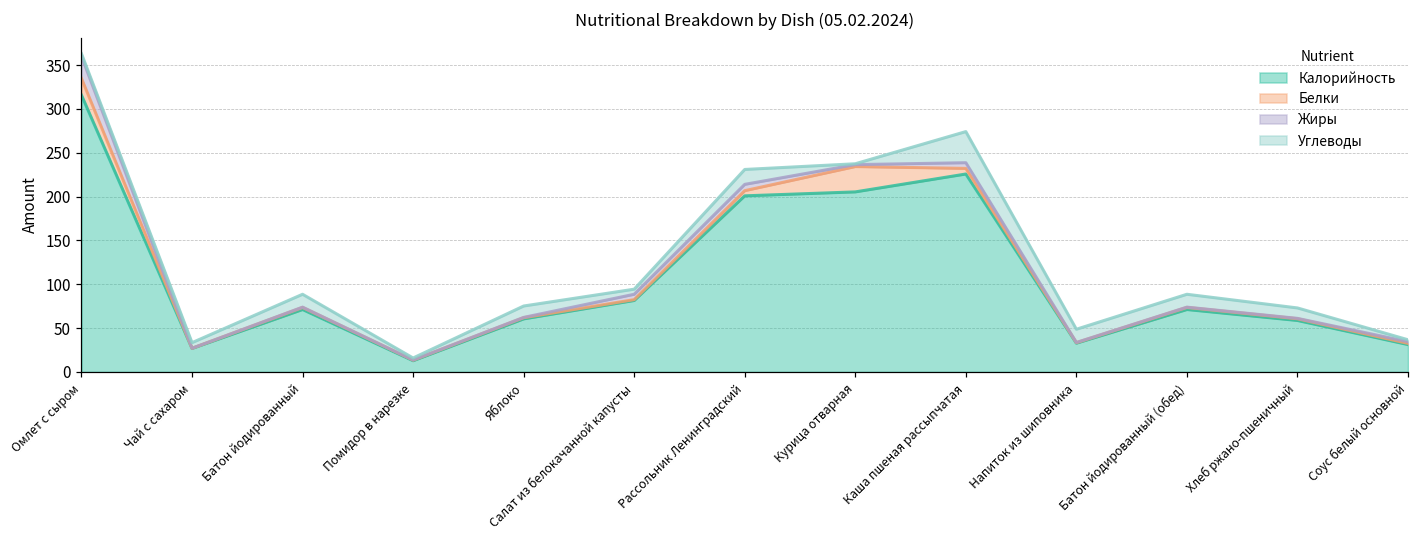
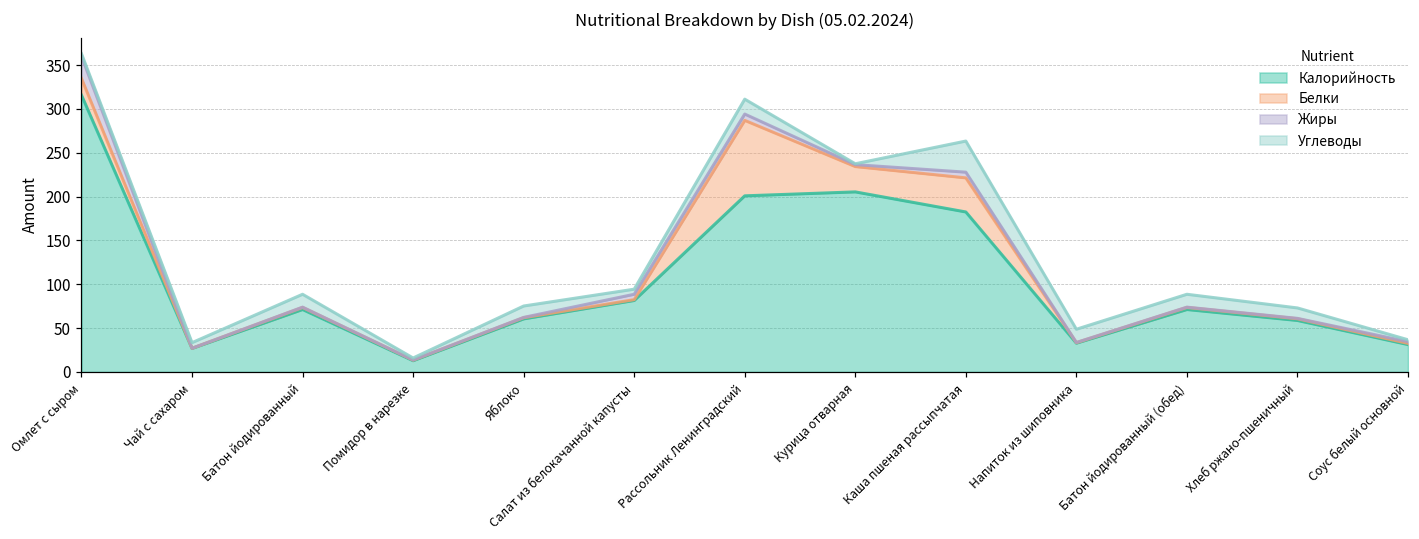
Белки, Рассольник Ленинградский: 10 -> 90
Калорийность, Каша пшеная рассыпчатая: 230 -> 180
Белки, Каша пшеная рассыпчатая: 10 -> 40
